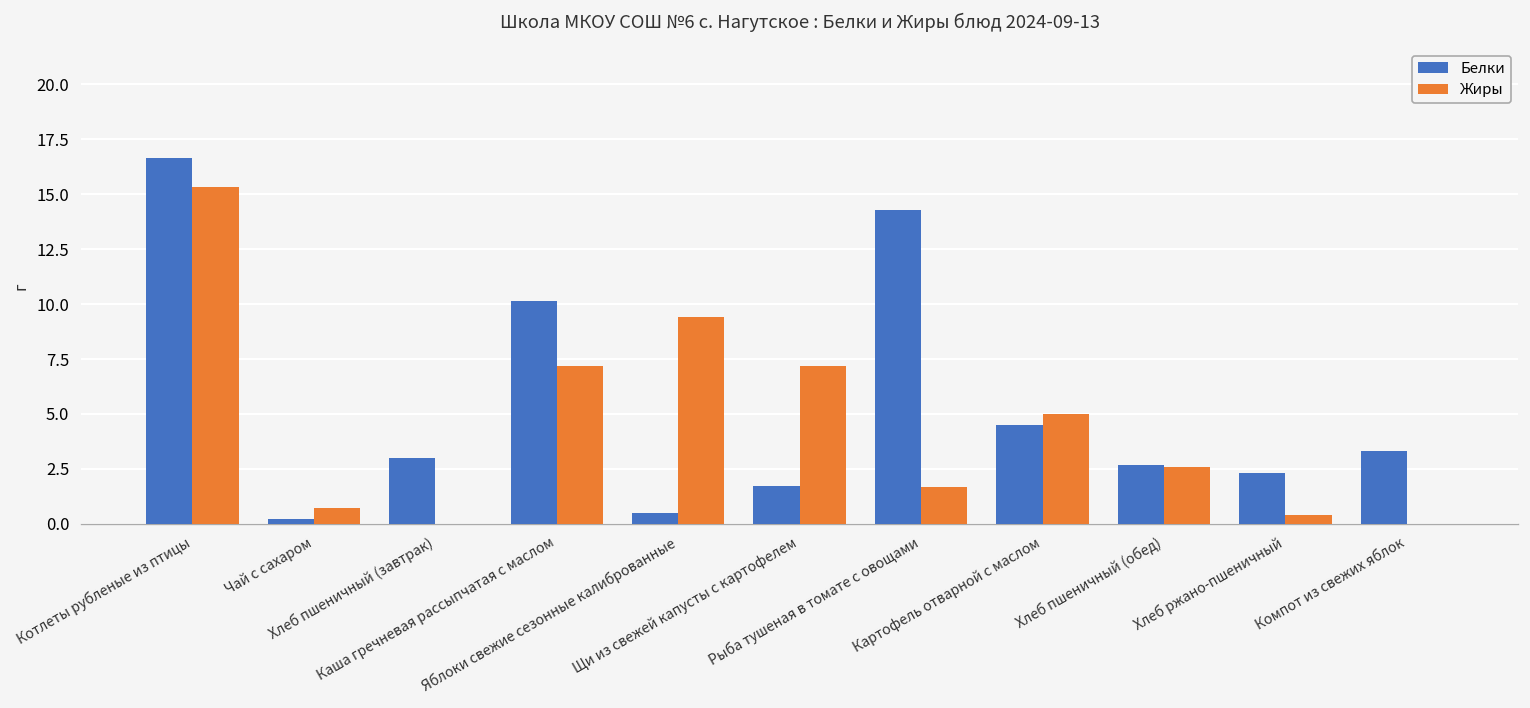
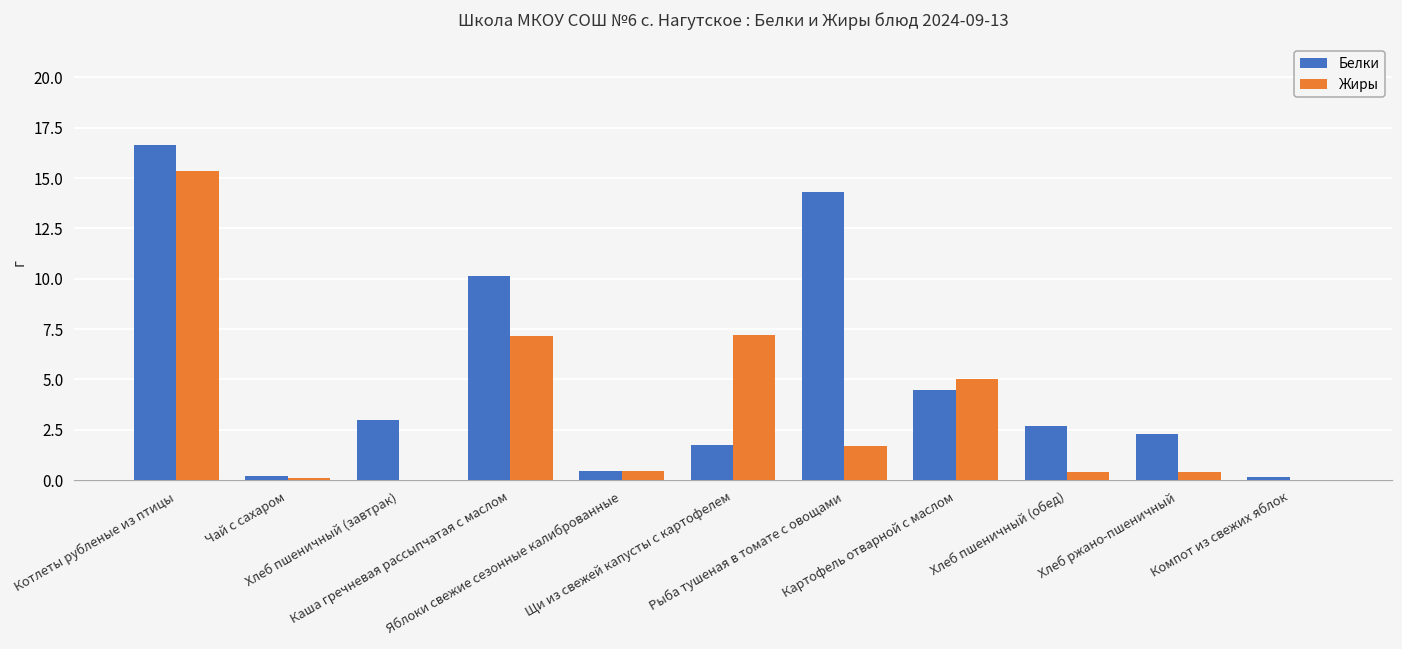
Жиры, Чай с сахаром: 0.7 -> 0.1
Жиры, Яблоки свежие сезонные калиброванные: 9.4 -> 0.5
Жиры, Хлеб пшеничный (обед): 2.6 -> 0.4
Белки, Компот из свежих яблок: 3.3 -> 0.2
